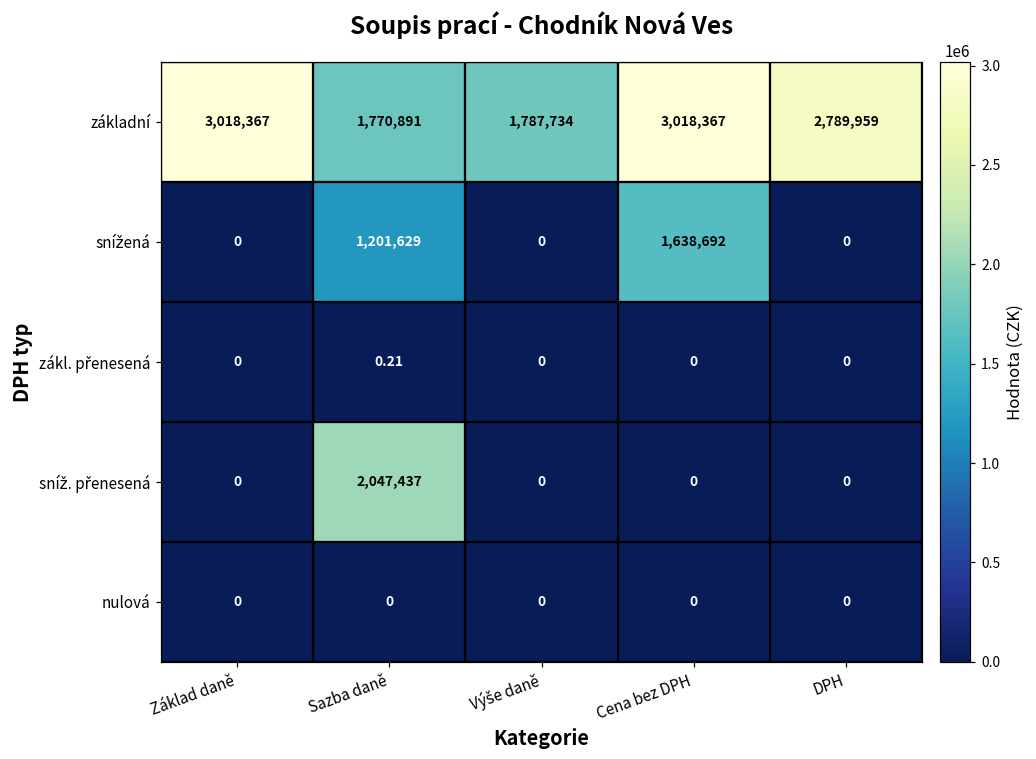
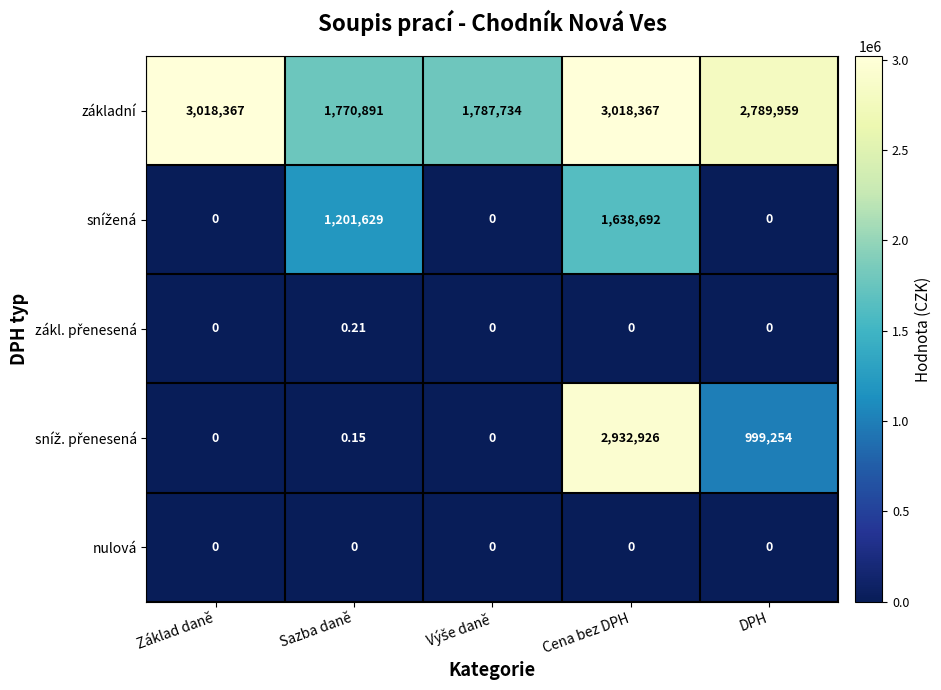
sníž. přenesená, Sazba daně: 2,047,437 -> 0.15
sníž. přenesená, Cena bez DPH: 0 -> 2,932,926
sníž. přenesená, DPH: 0 -> 999,254
